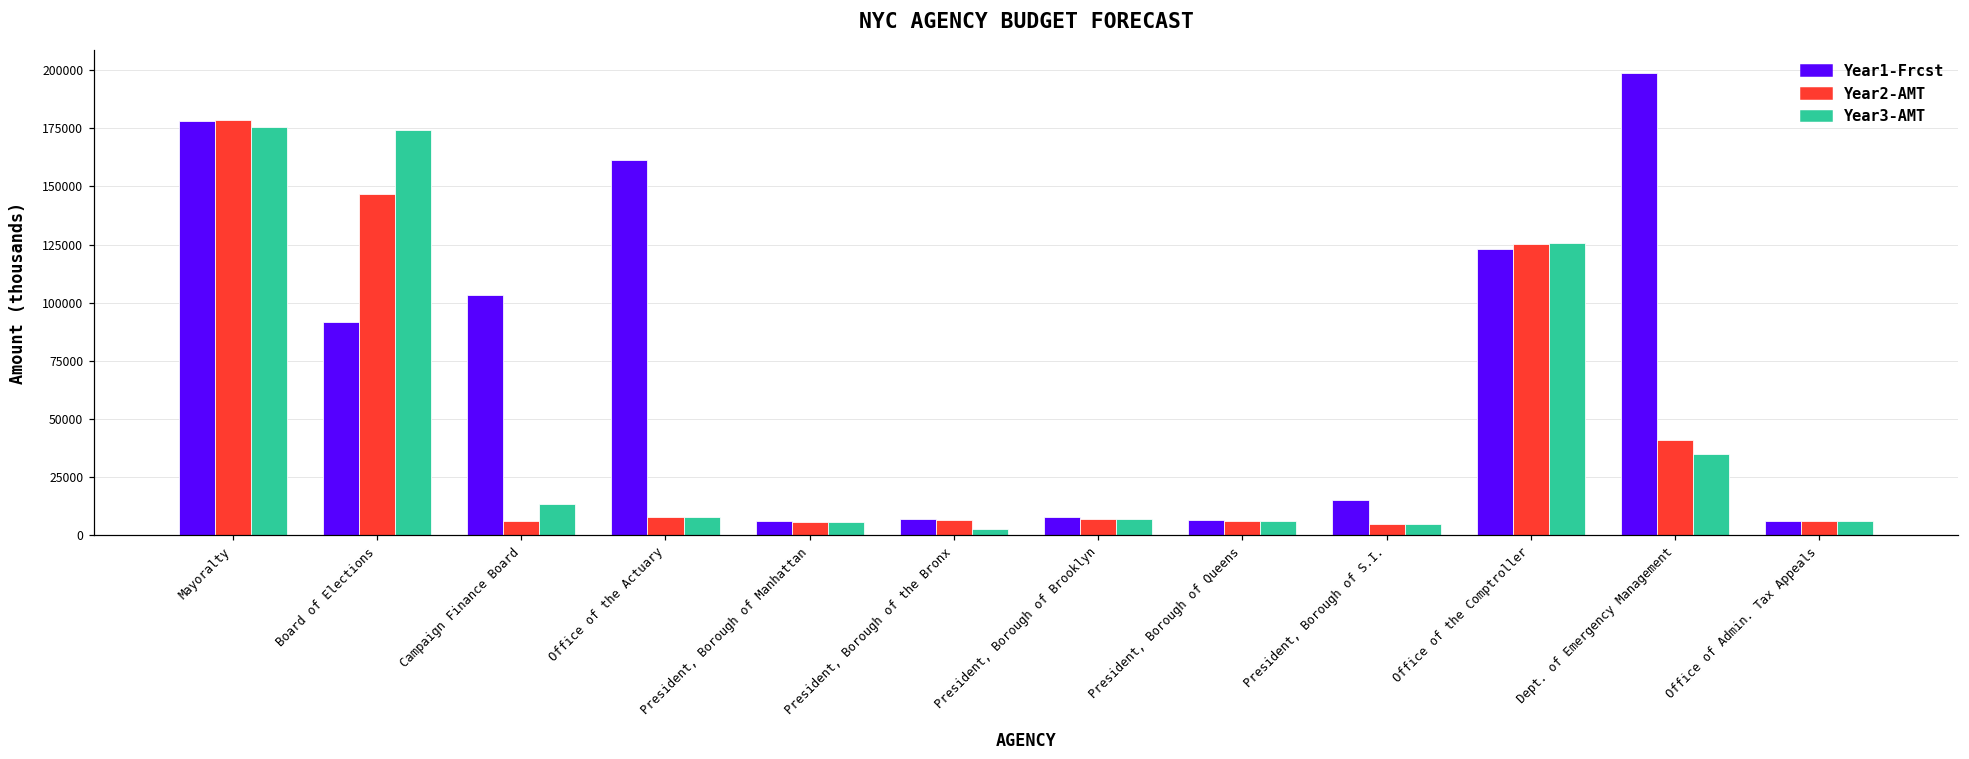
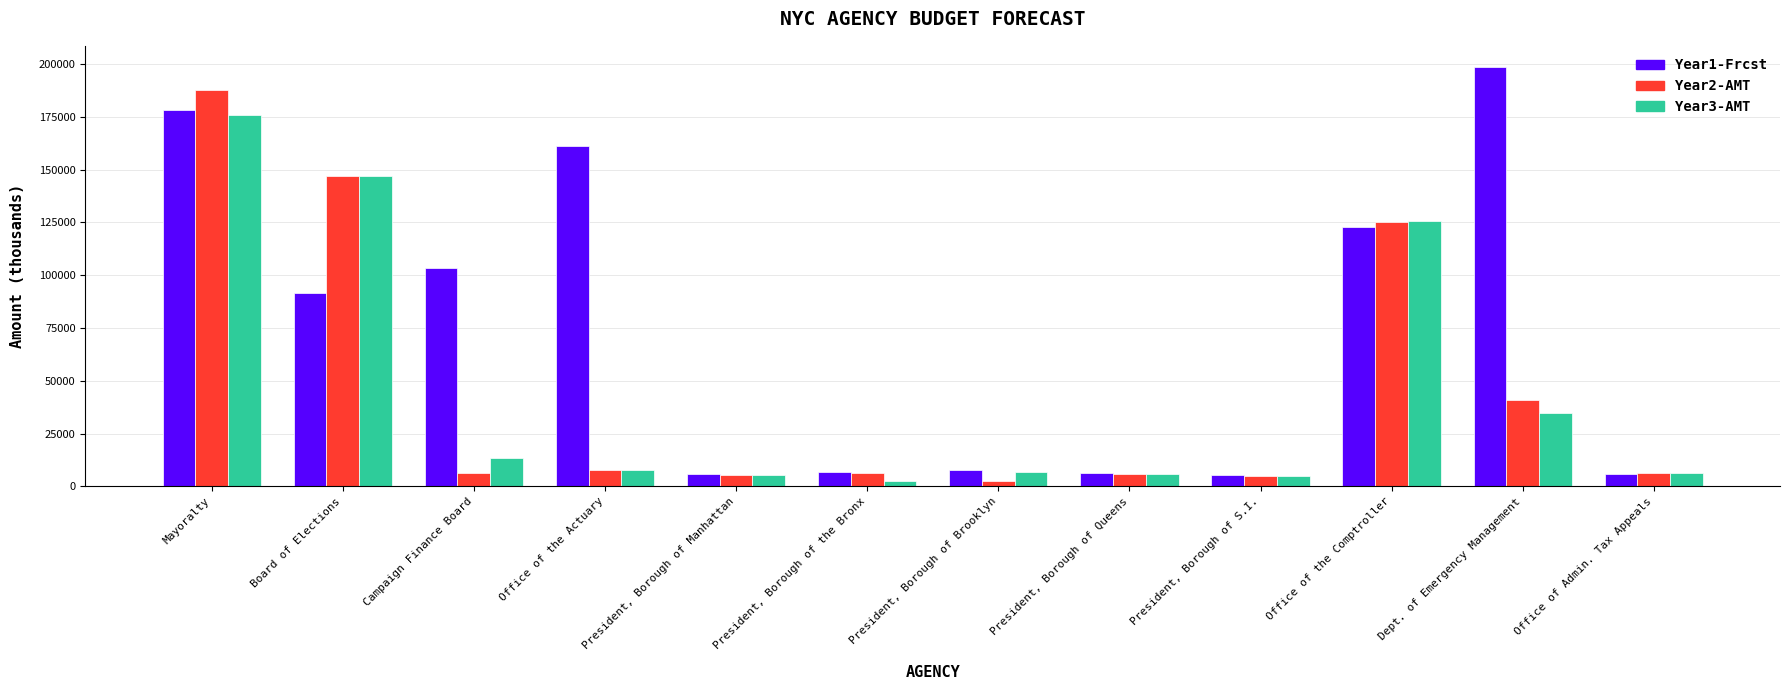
Year2-AMT, Mayoralty: 179000 -> 188000
Year3-AMT, Board of Elections: 174000 -> 147000
Year2-AMT, President, Borough of Brooklyn: 7000 -> 3000
Year1-Frcst, President, Borough of S.I.: 15000 -> 5000
